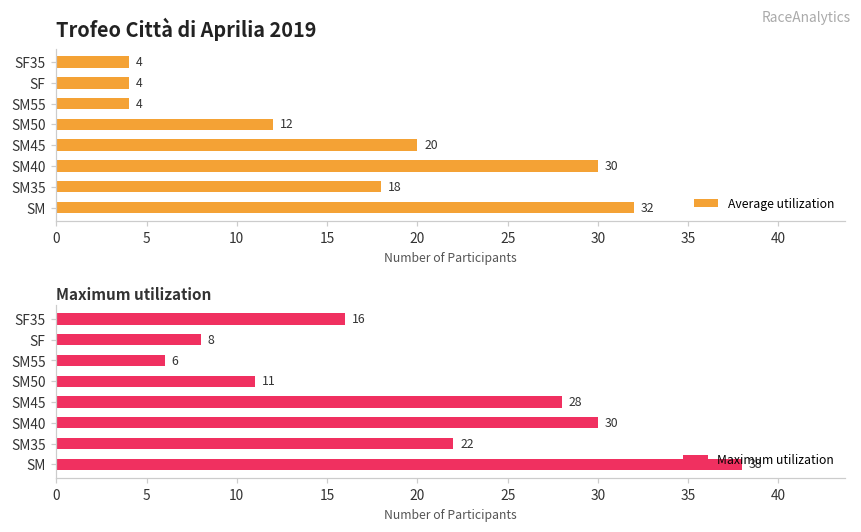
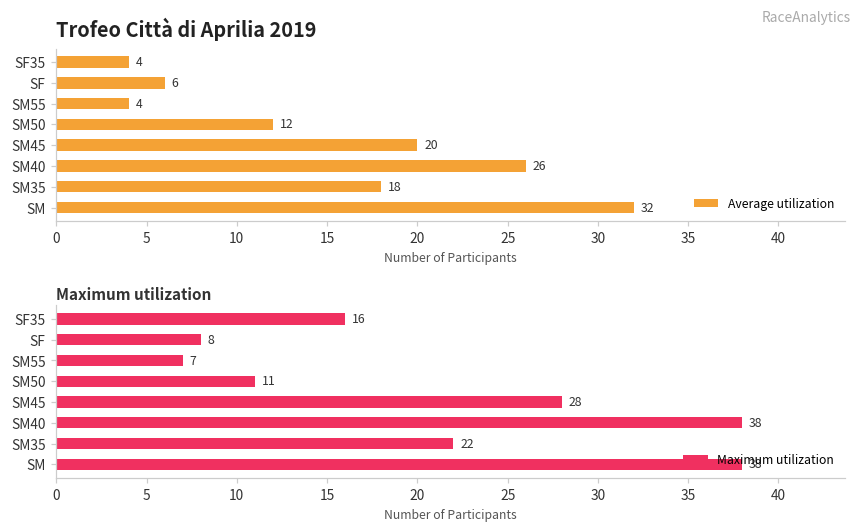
Trofeo Città di Aprilia 2019, SF: 4 -> 6
Trofeo Città di Aprilia 2019, SM40: 30 -> 26
Maximum utilization, SM55: 6 -> 7
Maximum utilization, SM40: 30 -> 38
